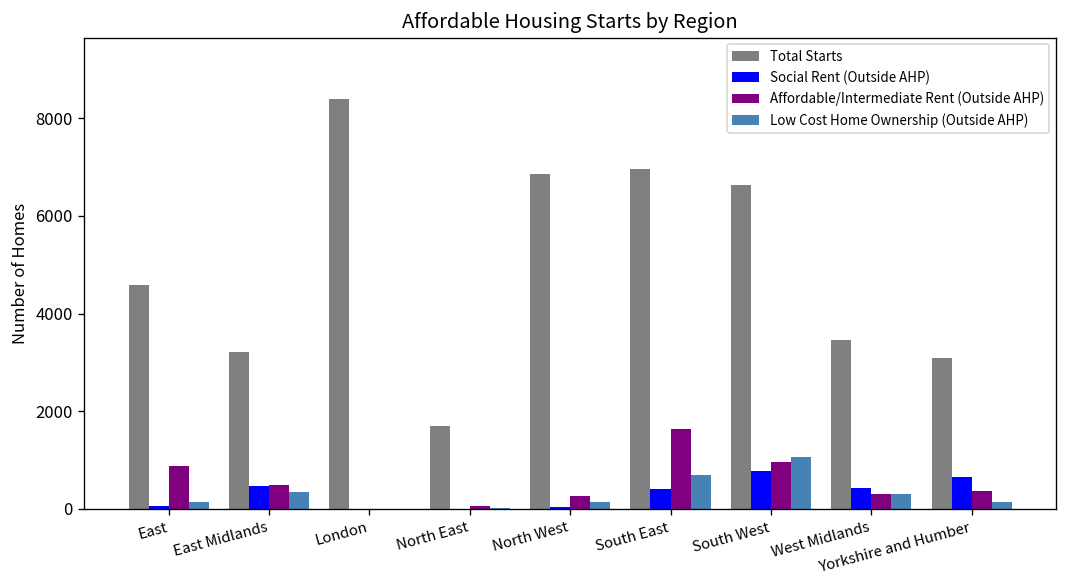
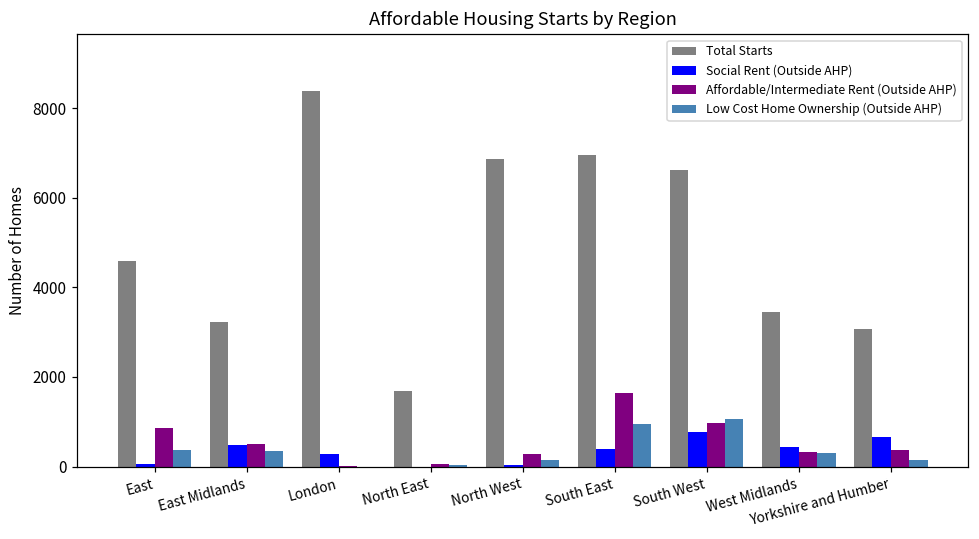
Low Cost Home Ownership (Outside AHP), East: 200 -> 400
Social Rent (Outside AHP), London: 0 -> 300
Low Cost Home Ownership (Outside AHP), South East: 700 -> 900
